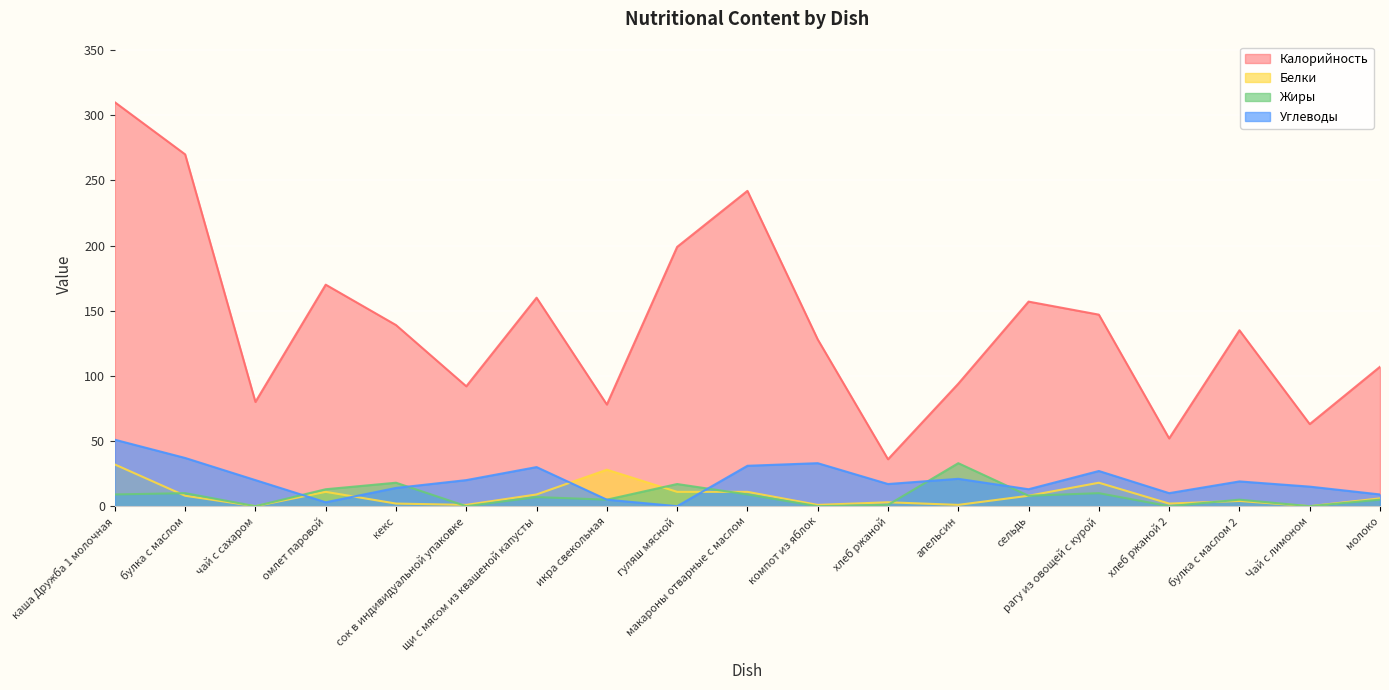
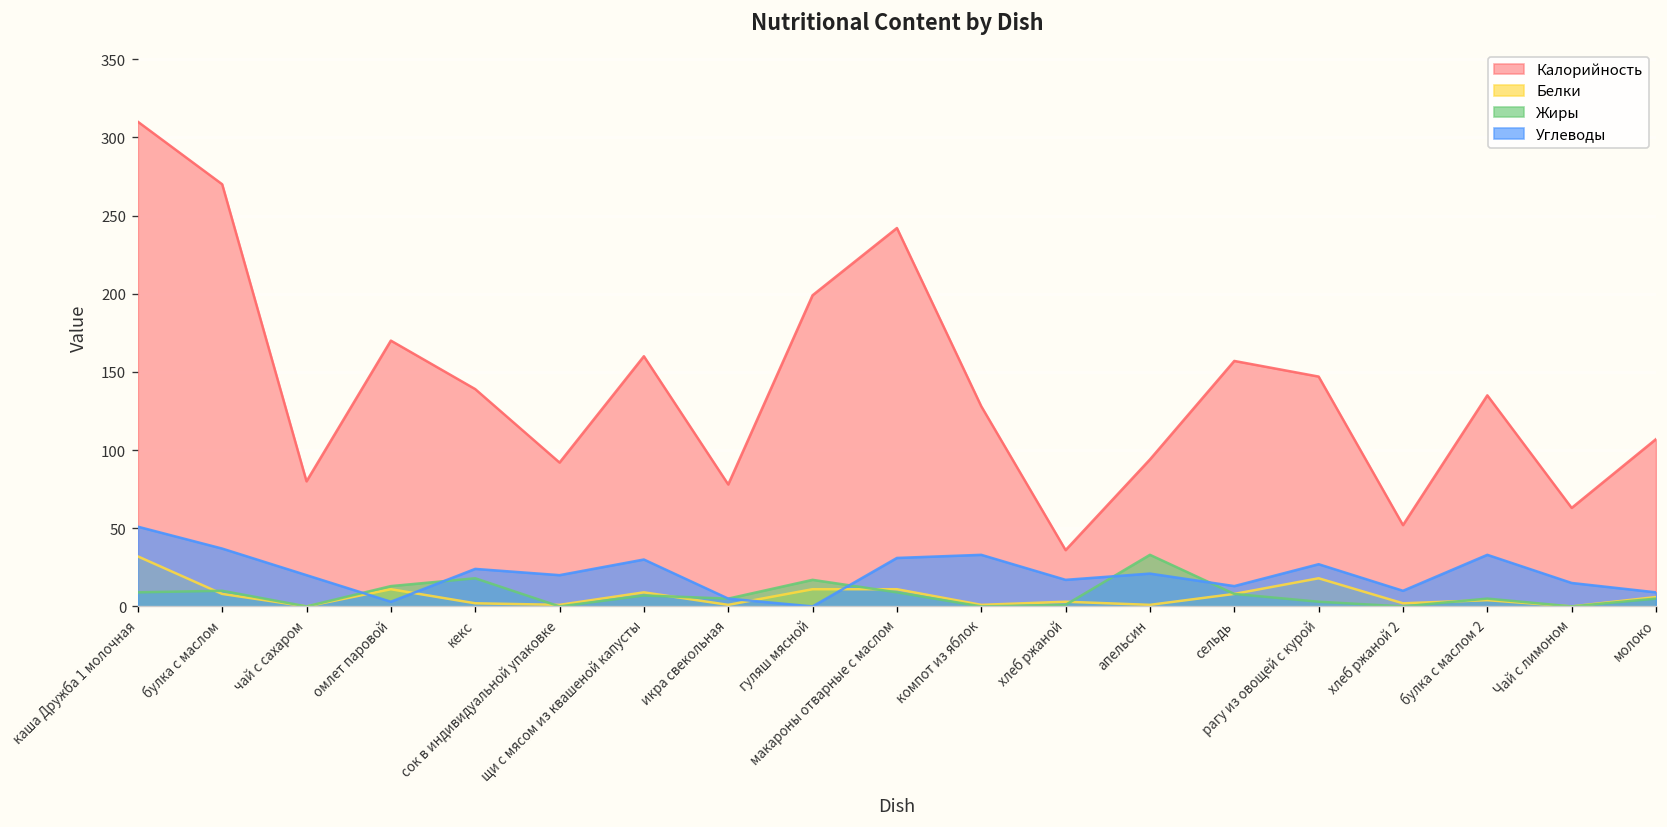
Углеводы, кекс: 14 -> 24
Белки, икра свекольная: 28 -> 1
Жиры, рагу из овощей с курой: 10 -> 3
Углеводы, булка с маслом 2: 19 -> 33
